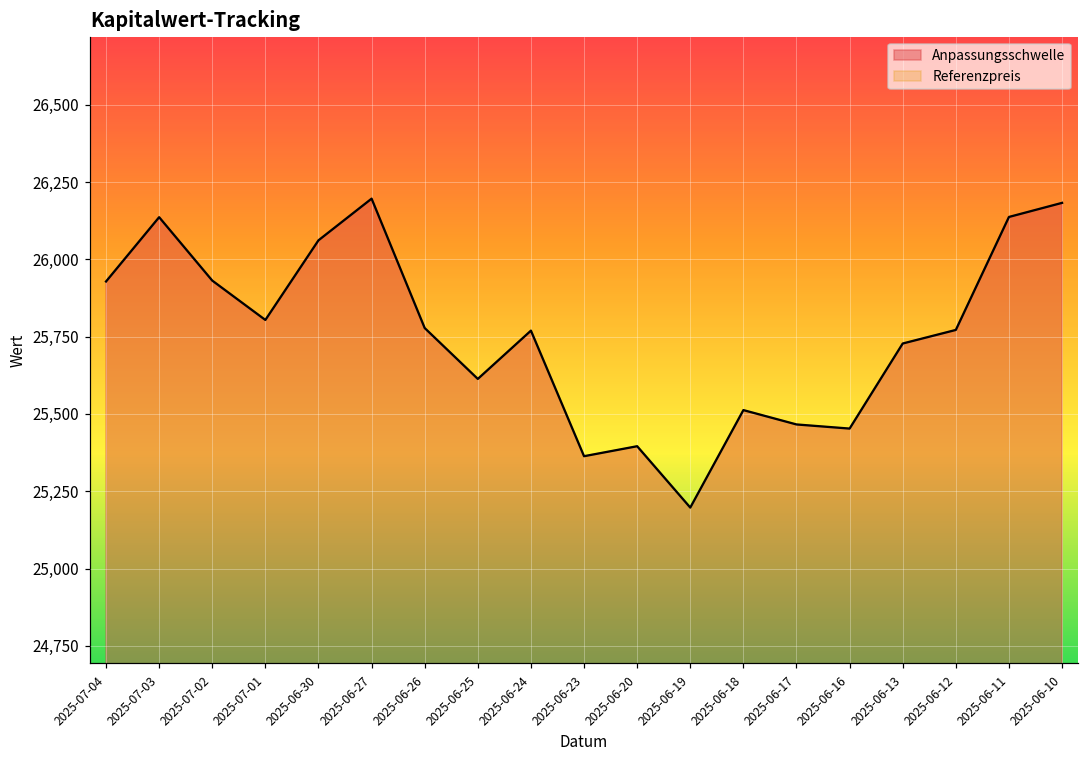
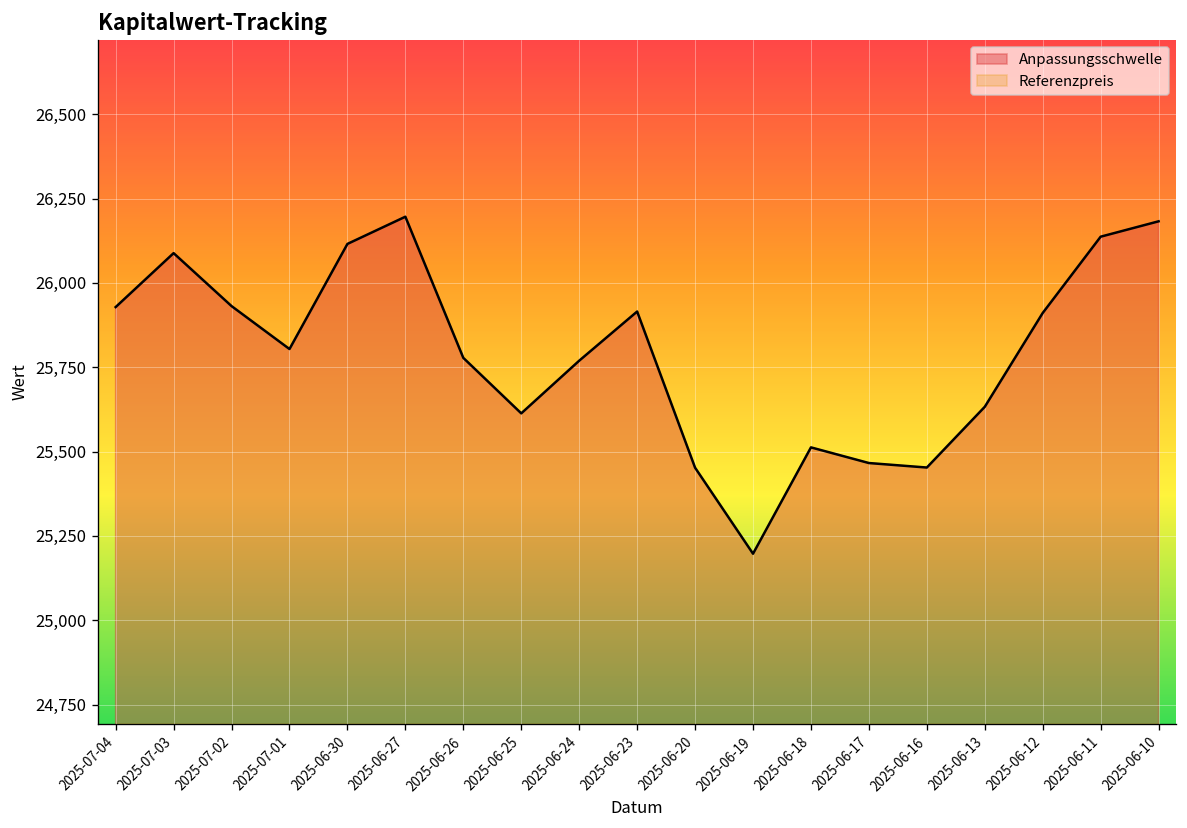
Anpassungsschwelle, 2025-07-03: 26,140 -> 26,090
Anpassungsschwelle, 2025-06-30: 26,060 -> 26,120
Anpassungsschwelle, 2025-06-23: 25,360 -> 25,920
Anpassungsschwelle, 2025-06-20: 25,400 -> 25,450
Anpassungsschwelle, 2025-06-13: 25,730 -> 25,630
Anpassungsschwelle, 2025-06-12: 25,770 -> 25,910
